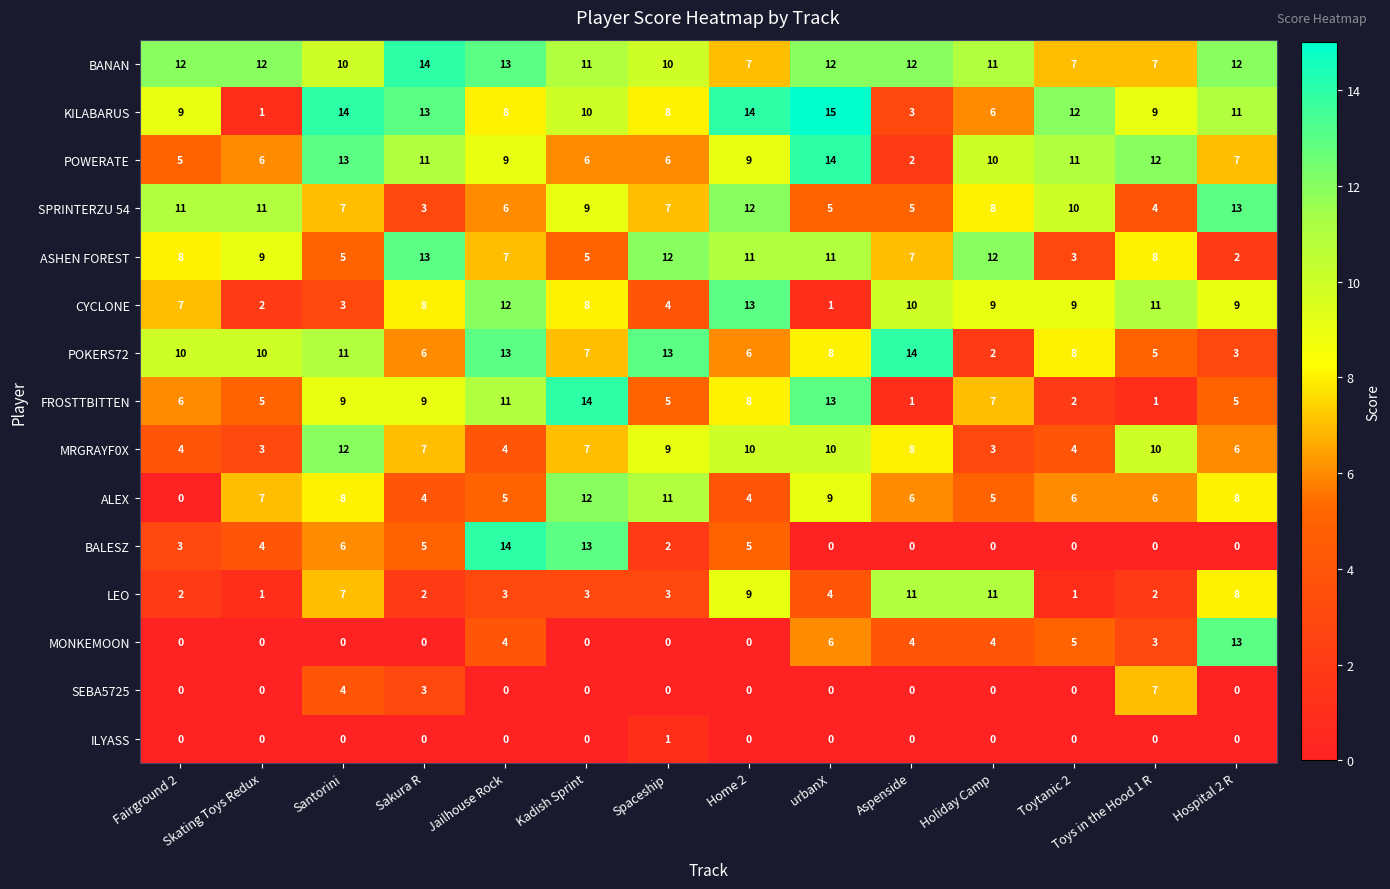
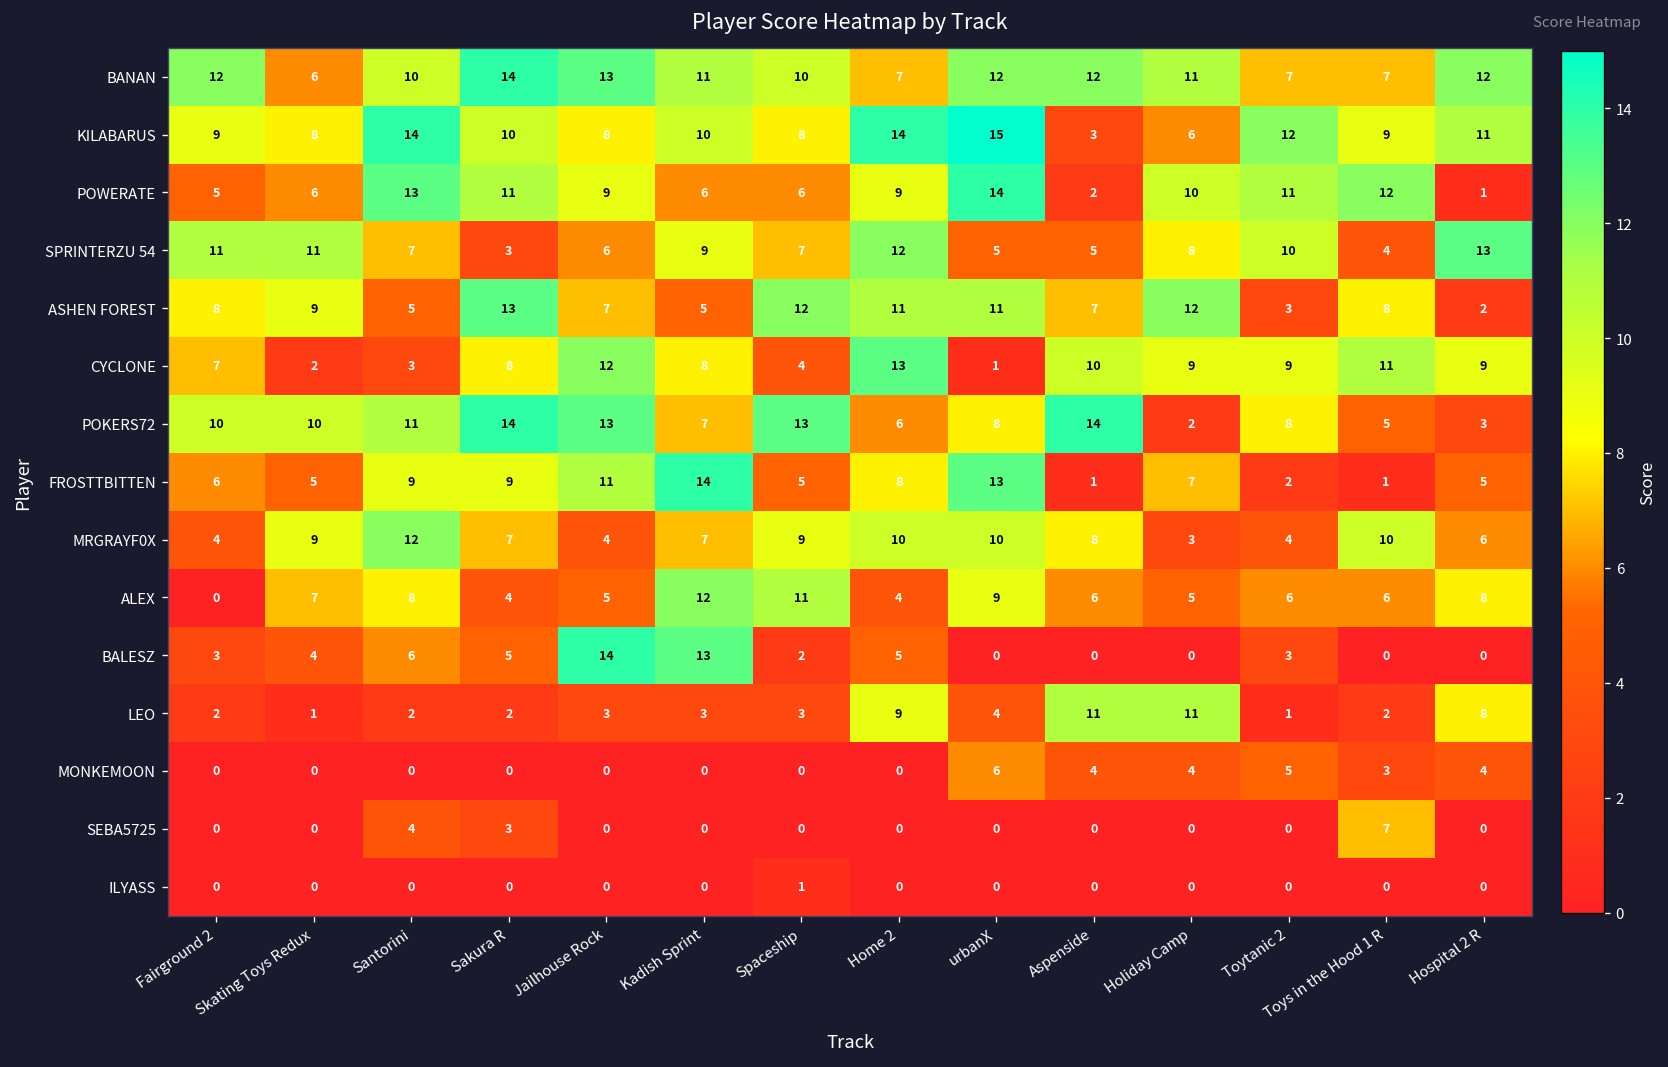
BANAN, Skating Toys Redux: 12 -> 6
KILABARUS, Skating Toys Redux: 1 -> 8
KILABARUS, Sakura R: 13 -> 10
POWERATE, Hospital 2 R: 7 -> 1
POKERS72, Sakura R: 6 -> 14
MRGRAYF0X, Skating Toys Redux: 3 -> 9
BALESZ, Toytanic 2: 0 -> 3
LEO, Santorini: 7 -> 2
MONKEMOON, Jailhouse Rock: 4 -> 0
MONKEMOON, Hospital 2 R: 13 -> 4
